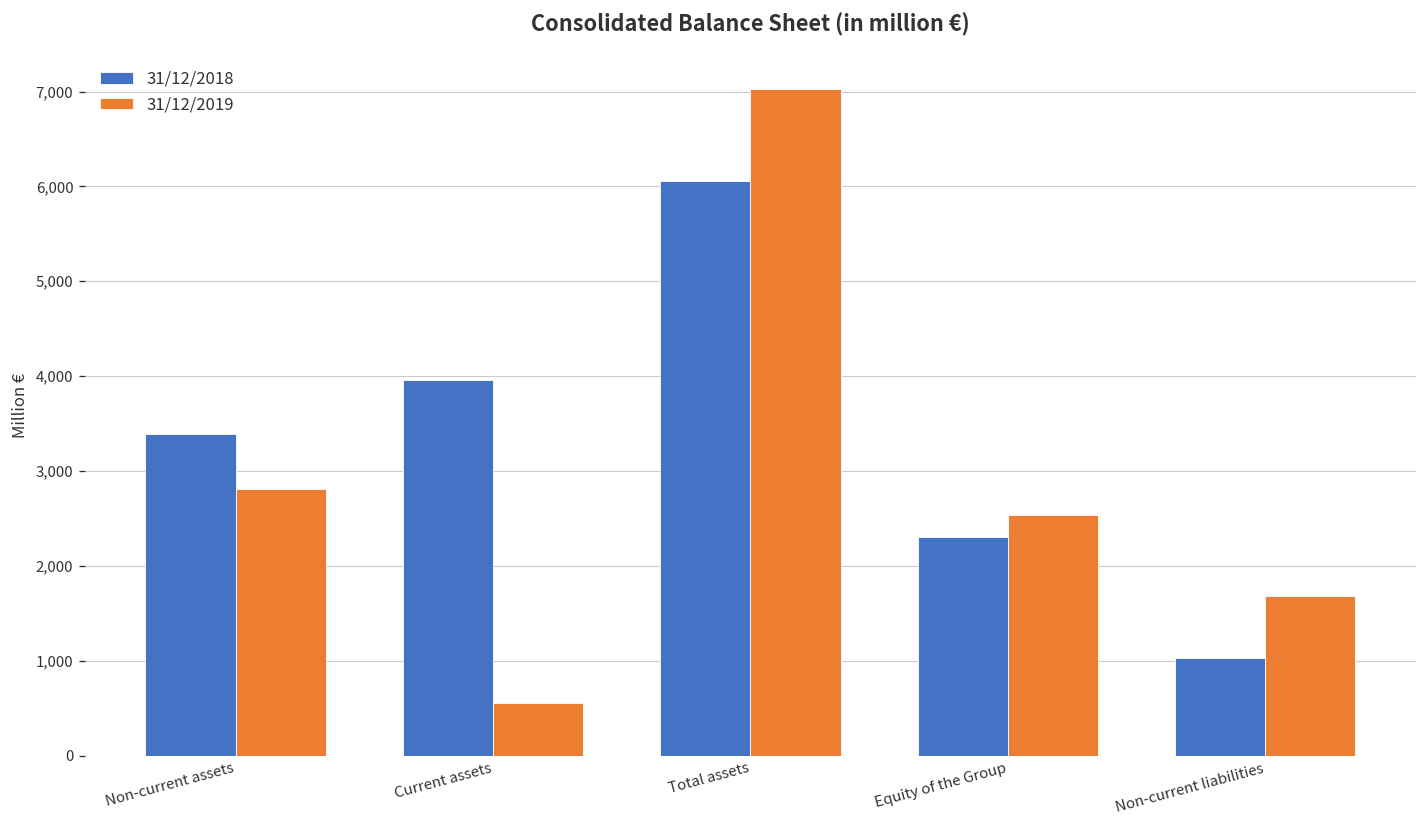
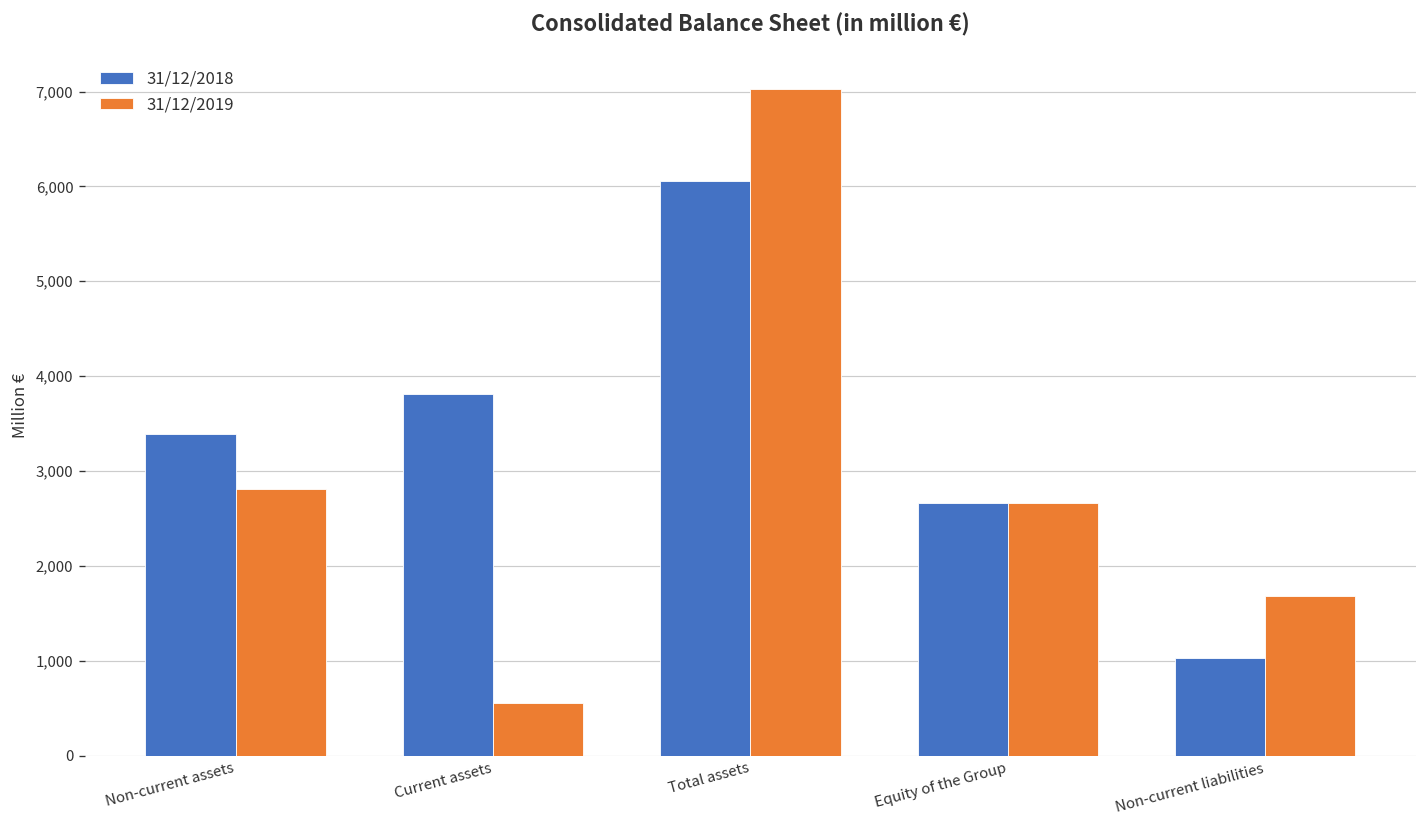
31/12/2018, Current assets: 4,000 -> 3,800
31/12/2018, Equity of the Group: 2,300 -> 2,700
31/12/2019, Equity of the Group: 2,500 -> 2,700
